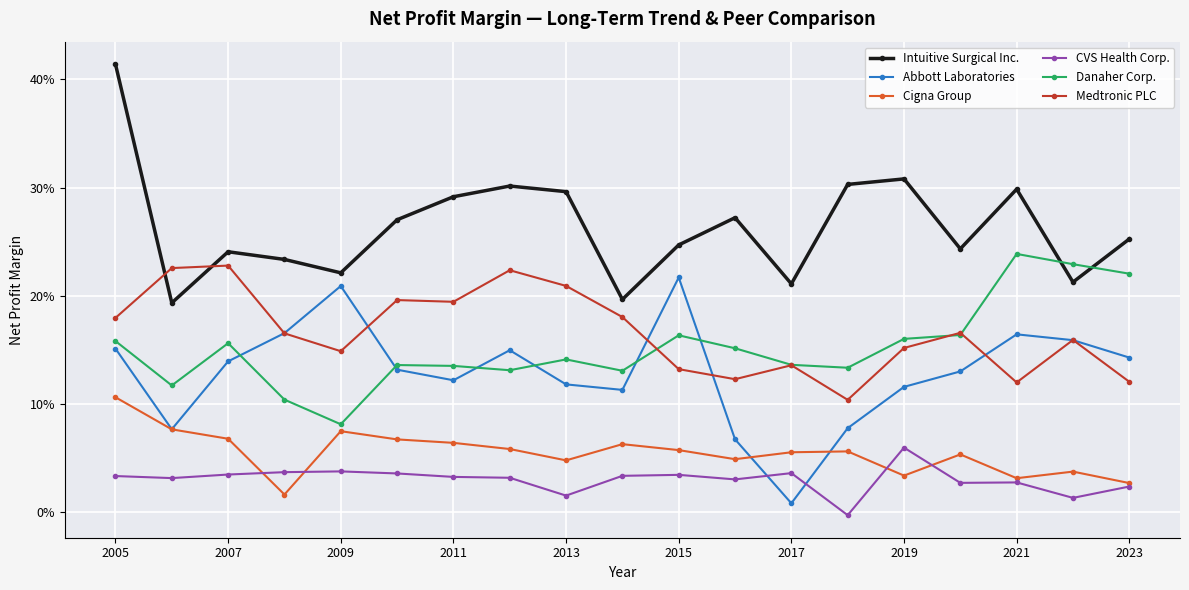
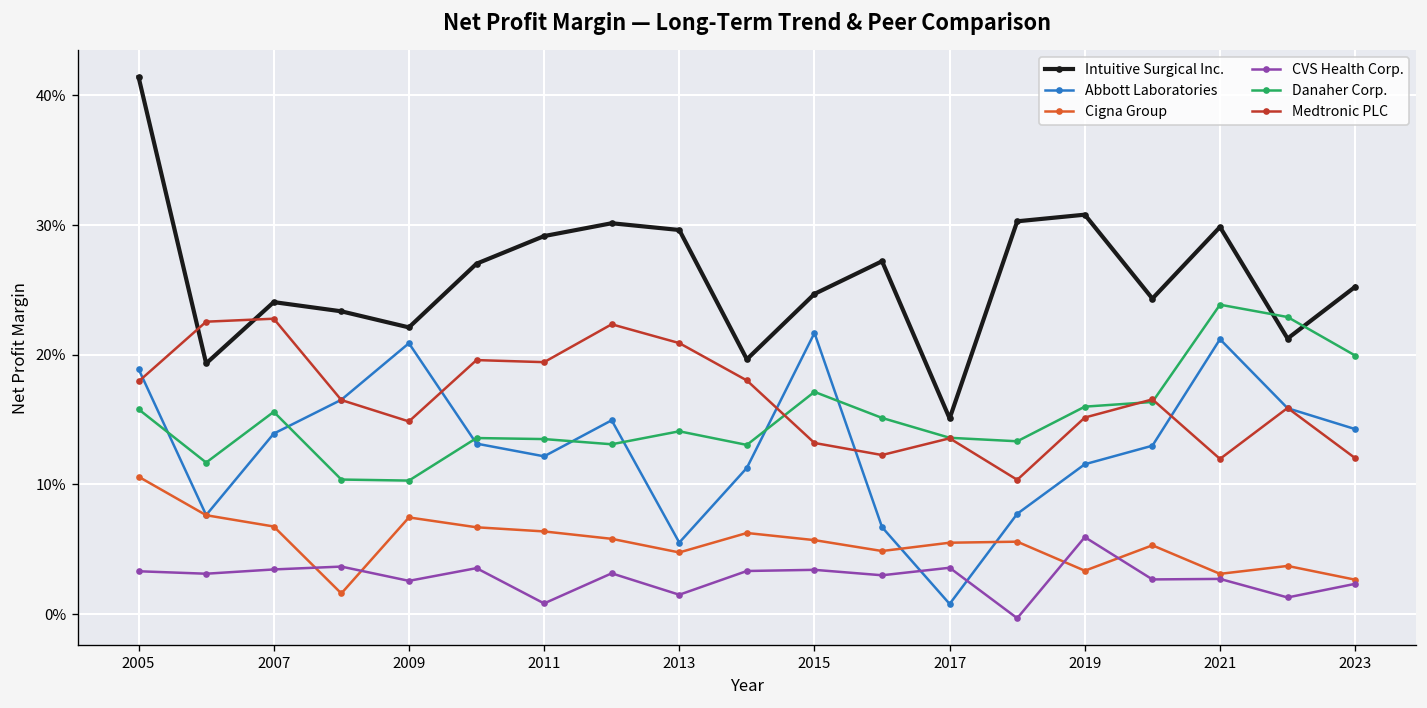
Abbott Laboratories, 2005: 15.1% -> 18.9%
CVS Health Corp., 2009: 3.7% -> 2.6%
Danaher Corp., 2009: 8.1% -> 10.3%
CVS Health Corp., 2011: 3.2% -> 0.8%
Abbott Laboratories, 2013: 11.8% -> 5.5%
Danaher Corp., 2015: 16.3% -> 17.1%
Intuitive Surgical Inc., 2017: 21.1% -> 15.1%
Abbott Laboratories, 2021: 16.4% -> 21.2%
Danaher Corp., 2023: 22.0% -> 19.9%
